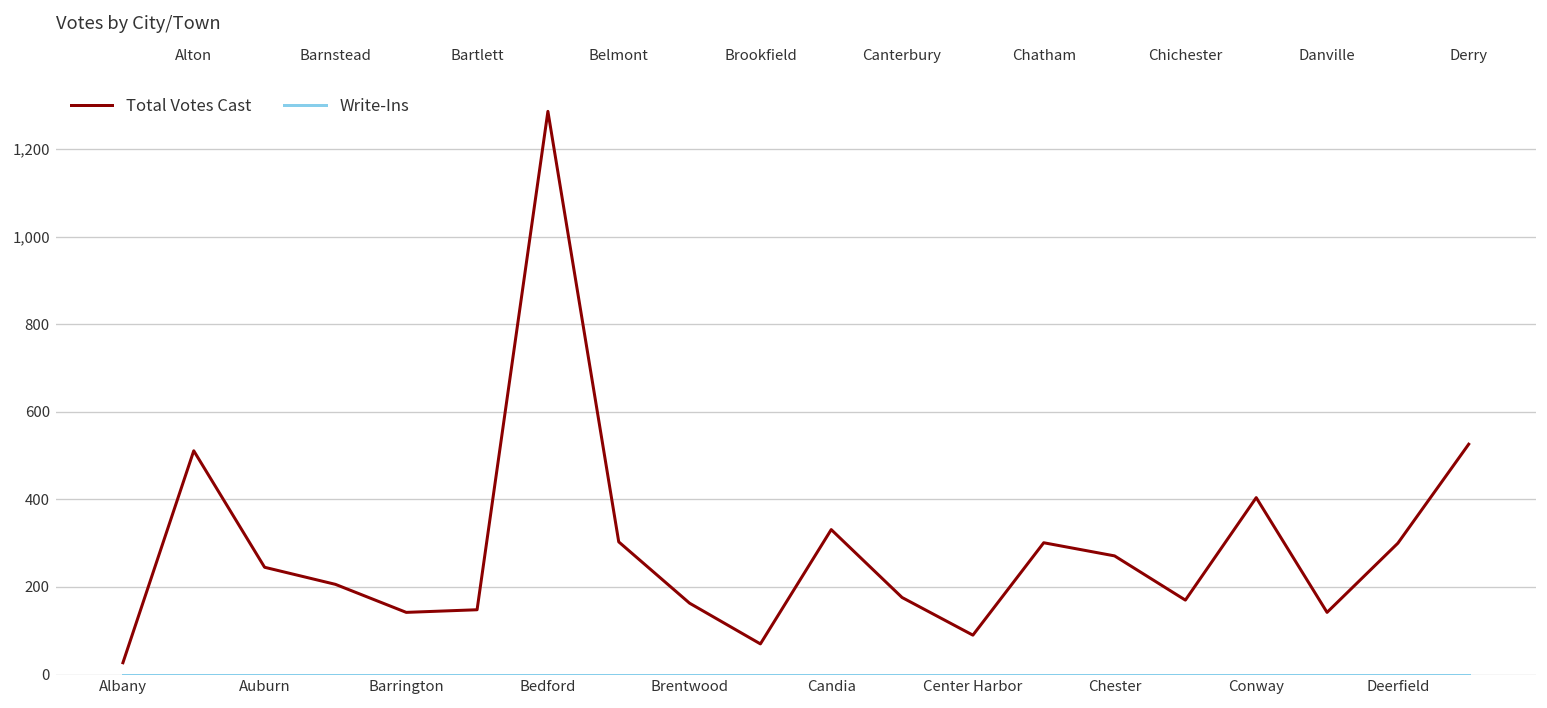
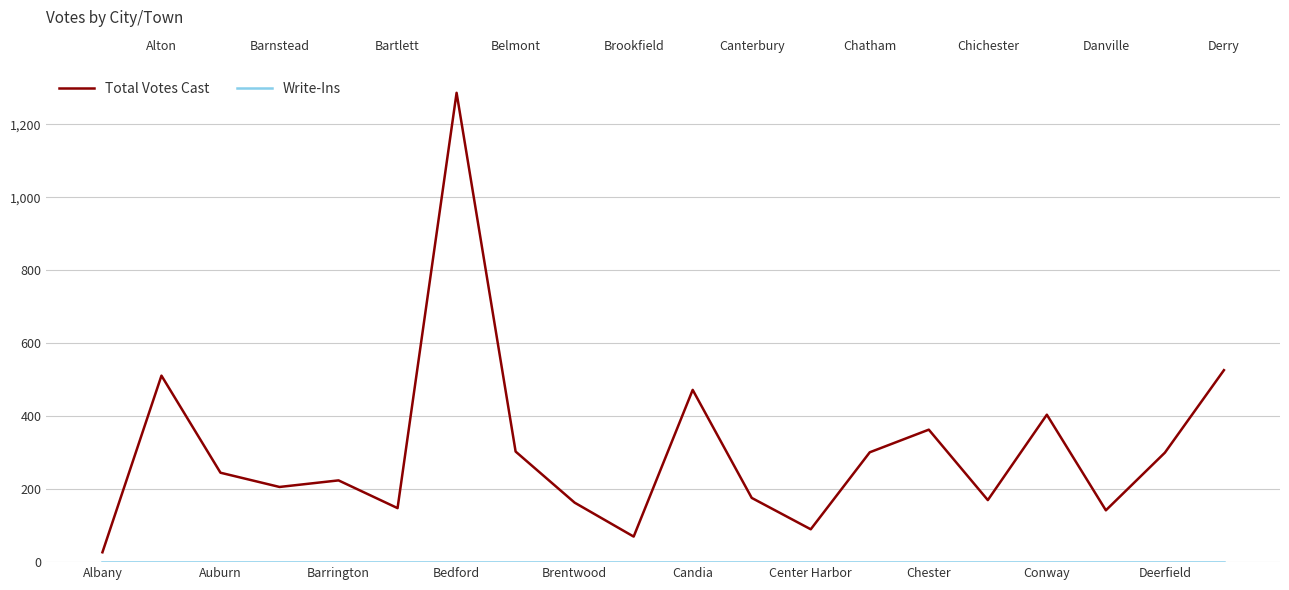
Total Votes Cast, Barrington: 140 -> 220
Total Votes Cast, Candia: 330 -> 470
Total Votes Cast, Chester: 270 -> 360
